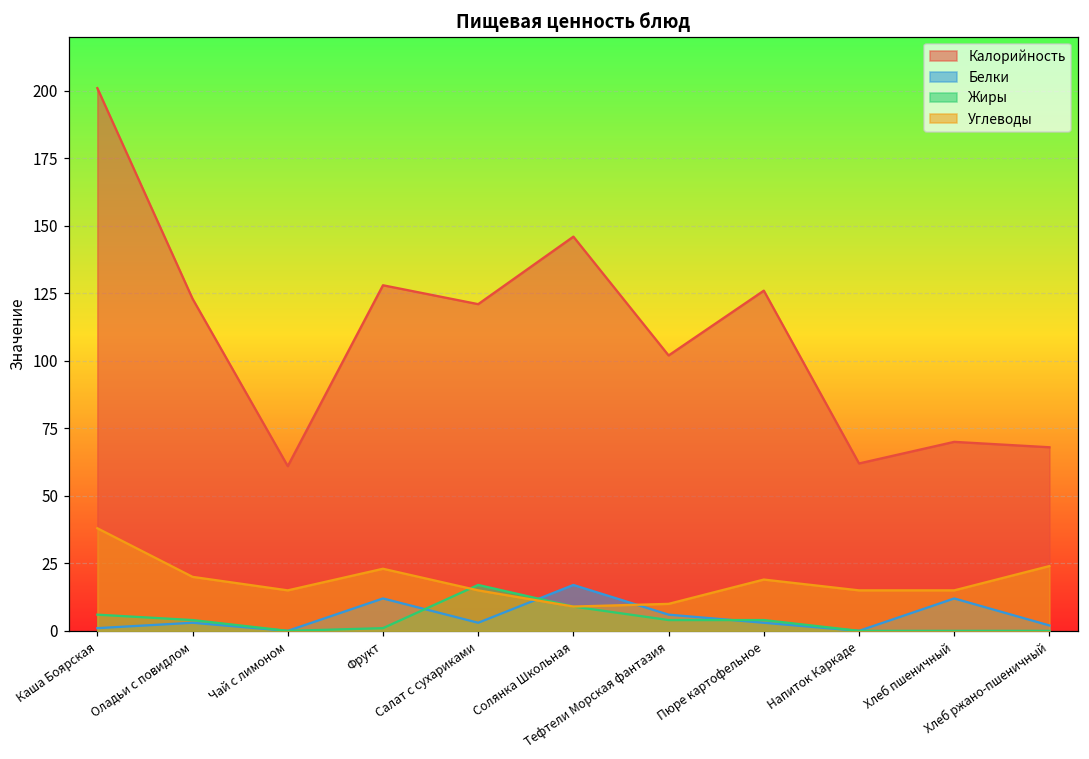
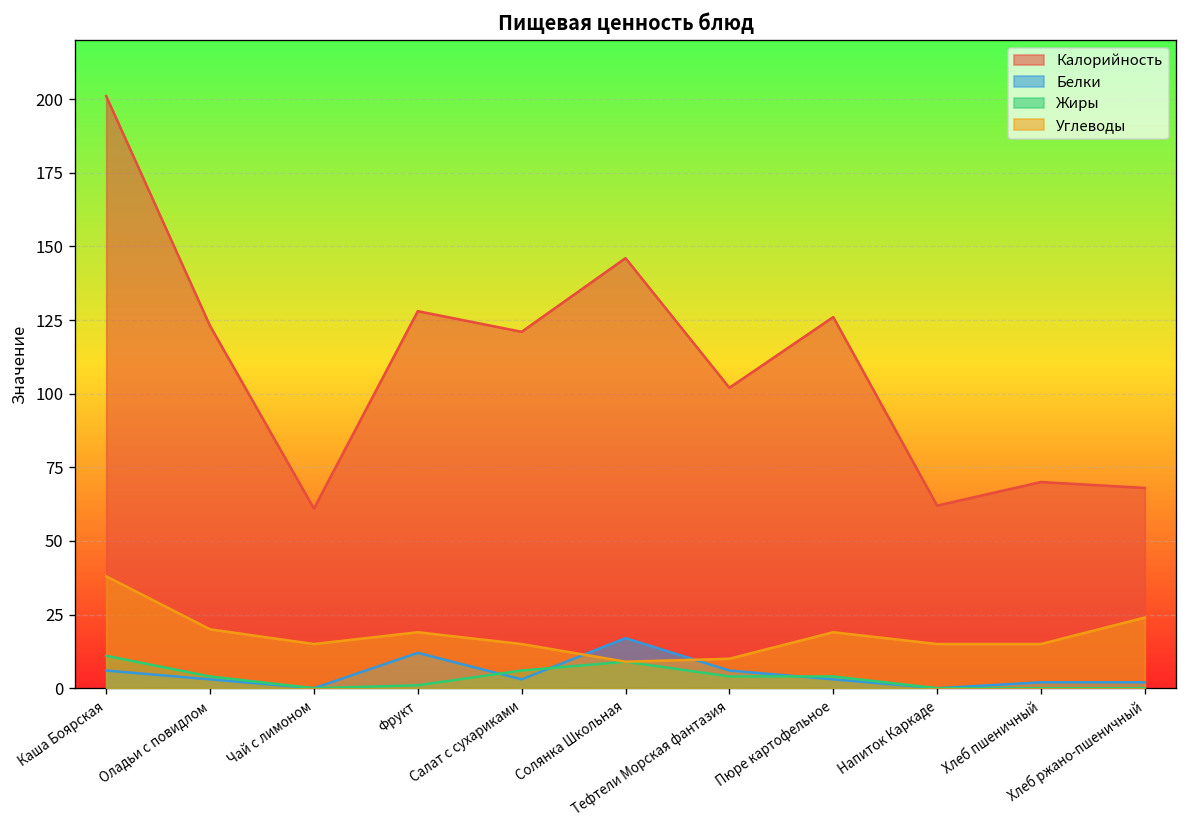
Белки, Каша Боярская: 1 -> 6
Жиры, Каша Боярская: 6 -> 11
Углеводы, Фрукт: 23 -> 19
Жиры, Салат с сухариками: 17 -> 6
Белки, Хлеб пшеничный: 12 -> 2
